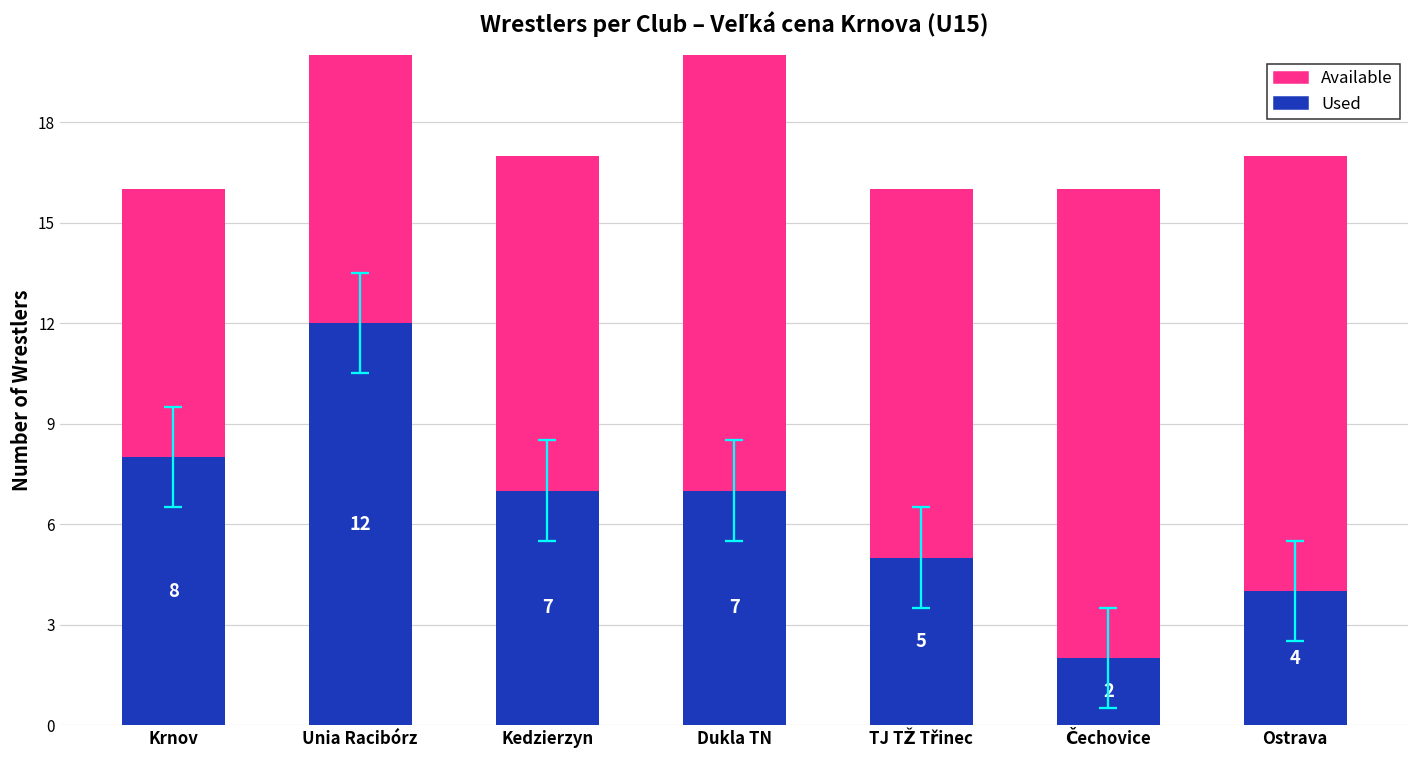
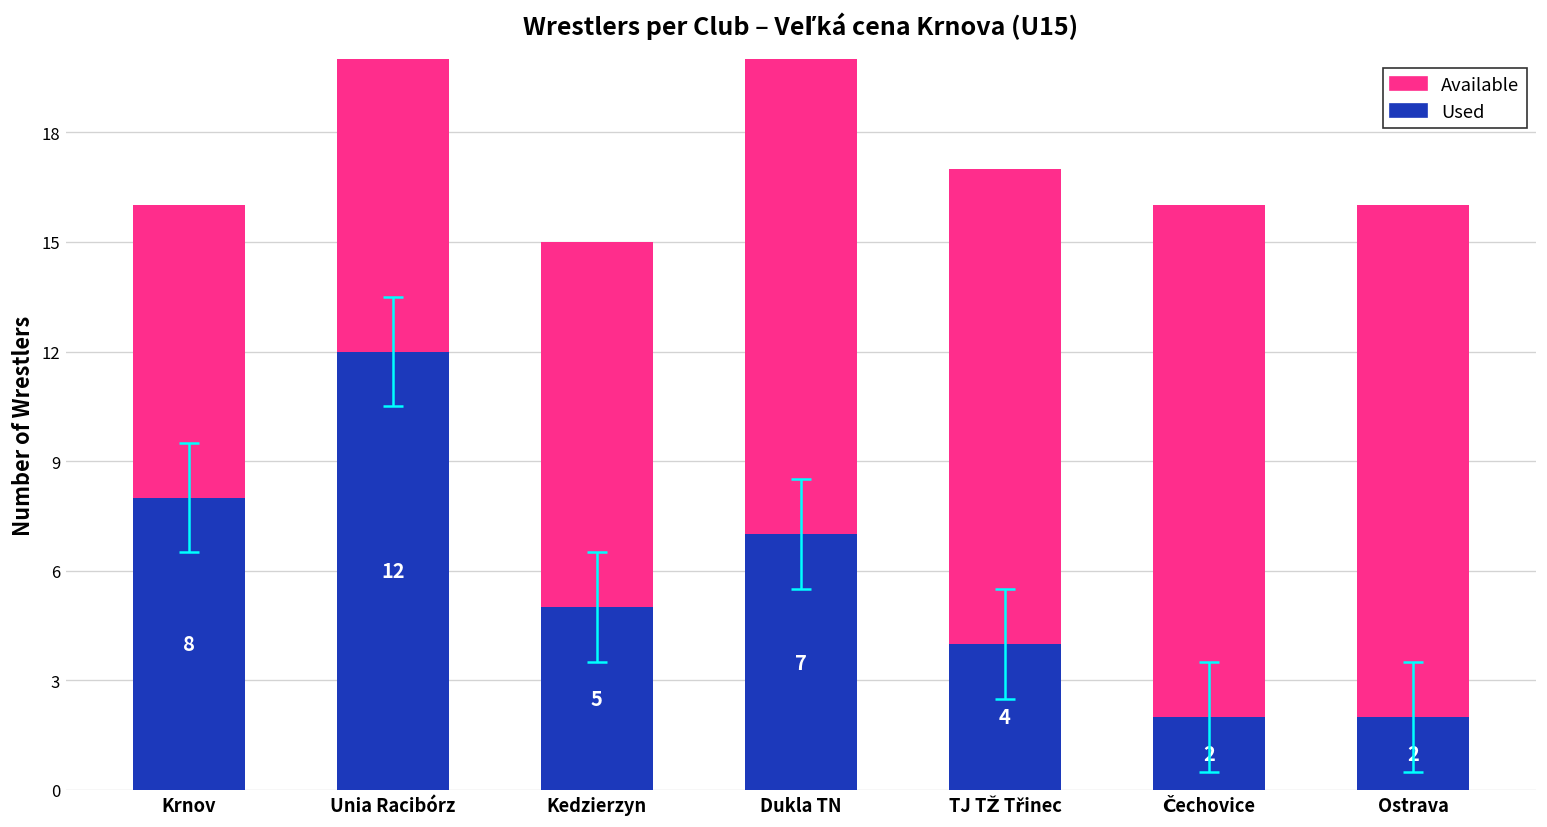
Used, Kedzierzyn: 7 -> 5
Used, TJ TŽ Třinec: 5 -> 4
Available, TJ TŽ Třinec: 11 -> 13
Used, Ostrava: 4 -> 2
Available, Ostrava: 13 -> 14
